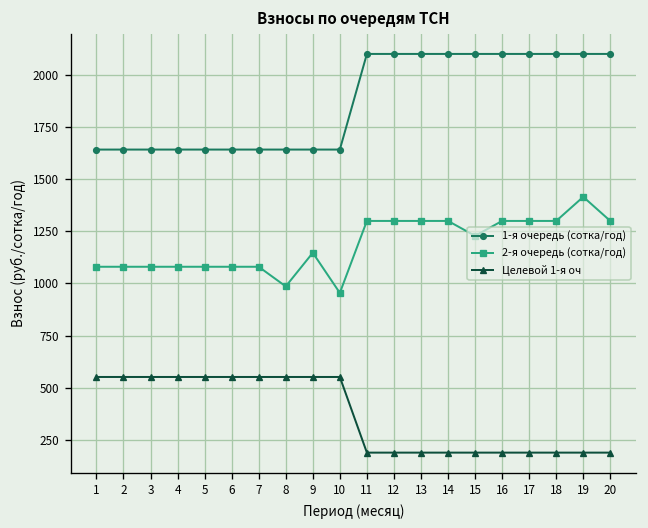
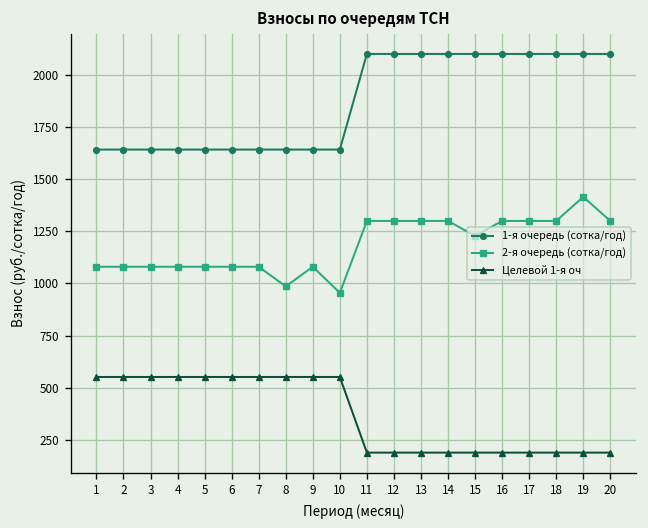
2-я очередь (сотка/год), 9: 1150 -> 1080
